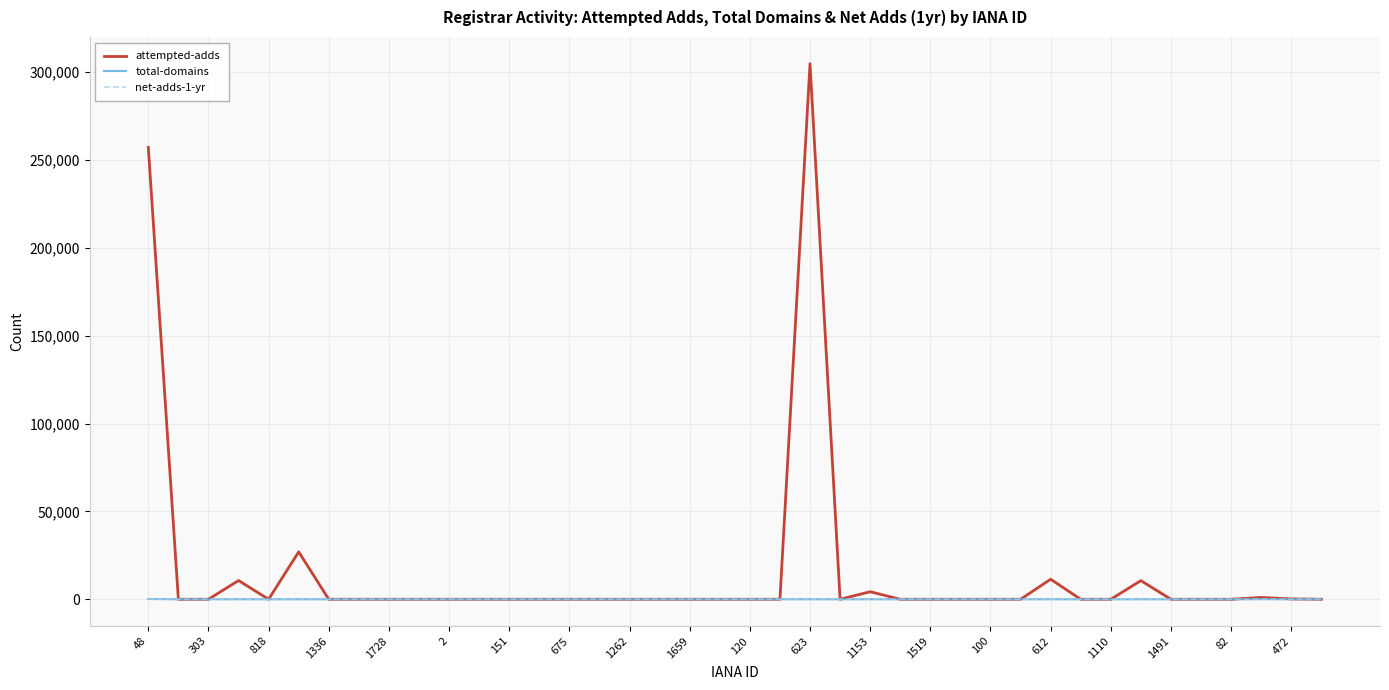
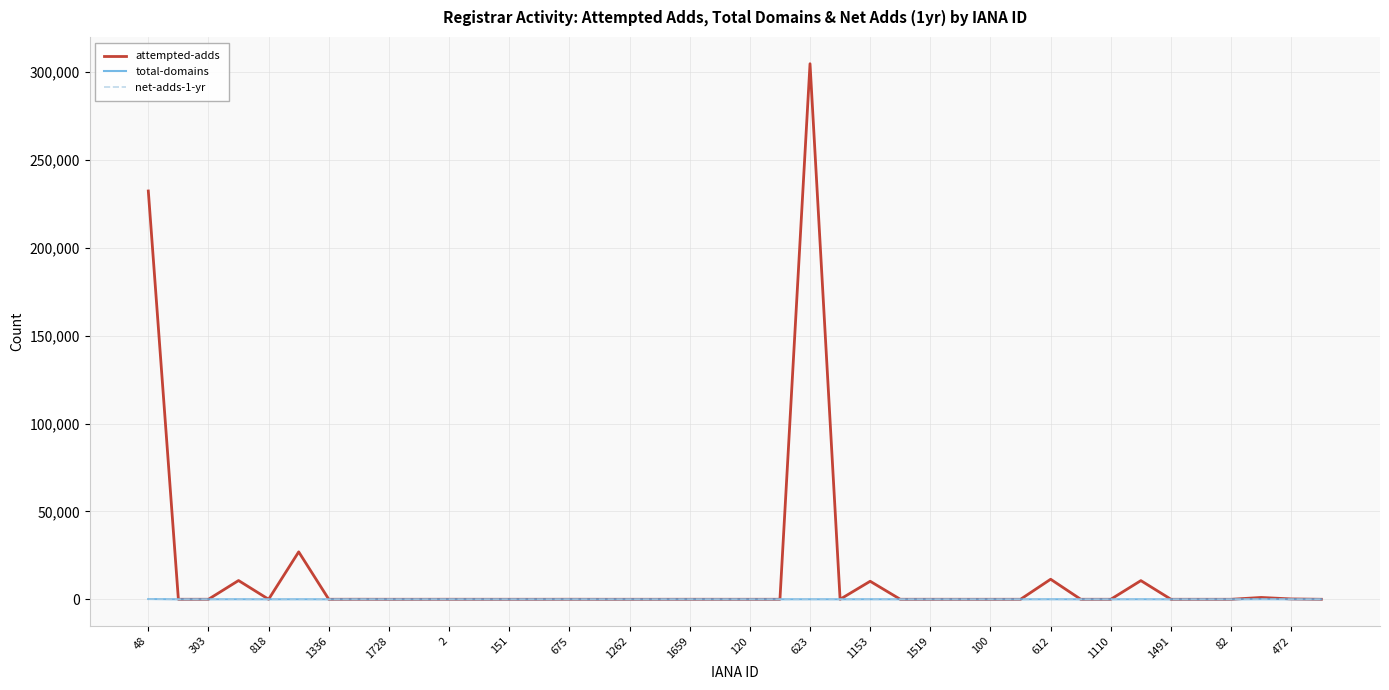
attempted-adds, 48: 257,000 -> 232,000
attempted-adds, 1153: 4,000 -> 10,000
